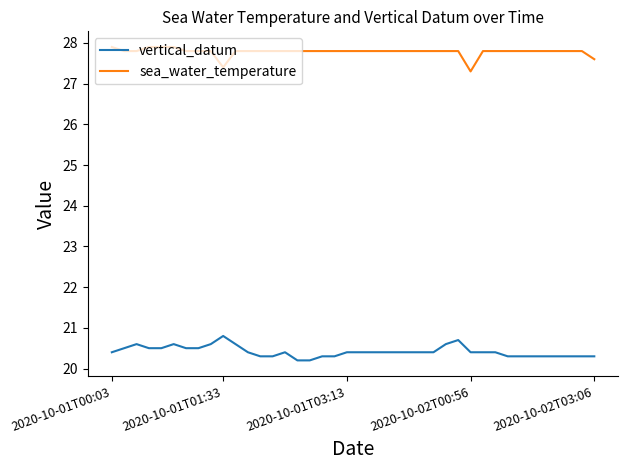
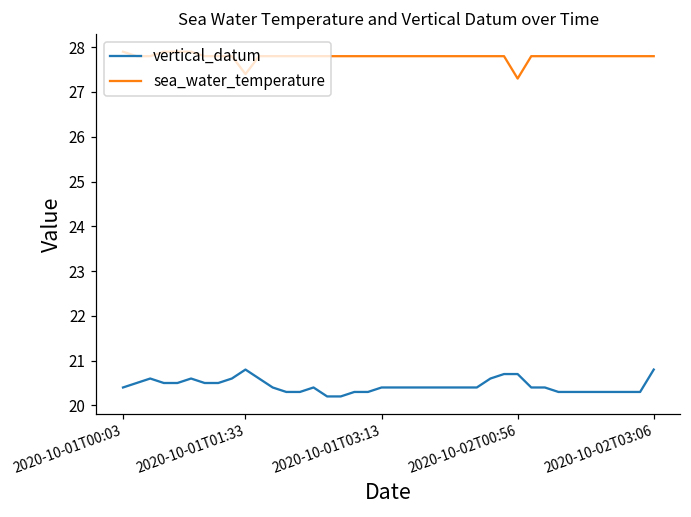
vertical_datum, 2020-10-02T00:56: 20.4 -> 20.7
vertical_datum, 2020-10-02T03:06: 20.3 -> 20.8
sea_water_temperature, 2020-10-02T03:06: 27.6 -> 27.8
